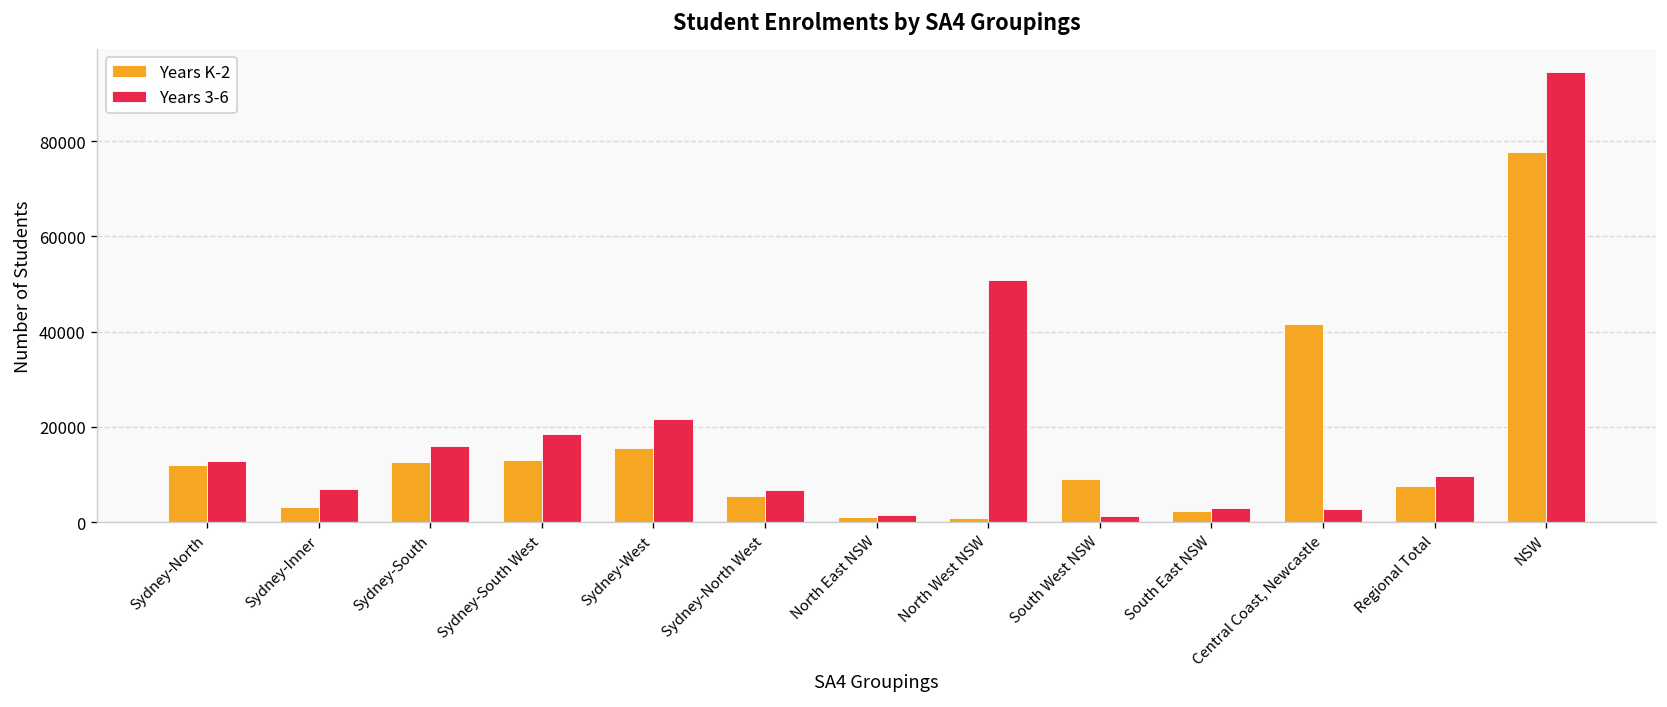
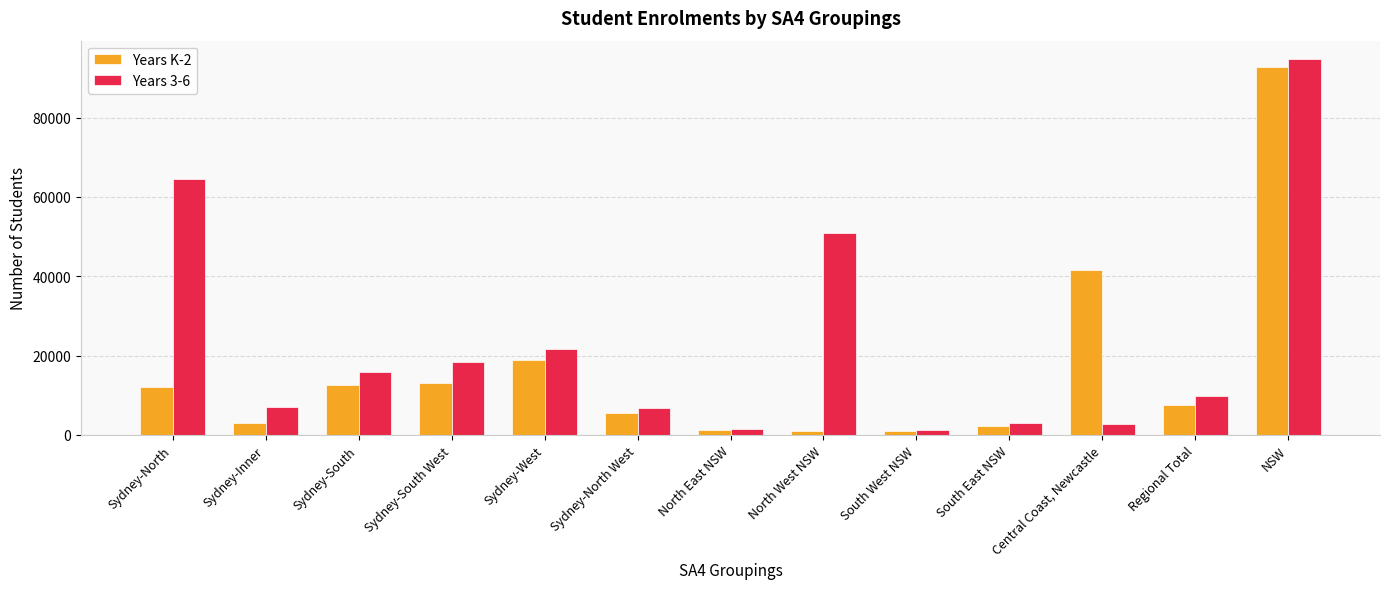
Years 3-6, Sydney-North: 13000 -> 65000
Years K-2, Sydney-West: 16000 -> 19000
Years K-2, South West NSW: 9000 -> 1000
Years K-2, NSW: 78000 -> 93000
